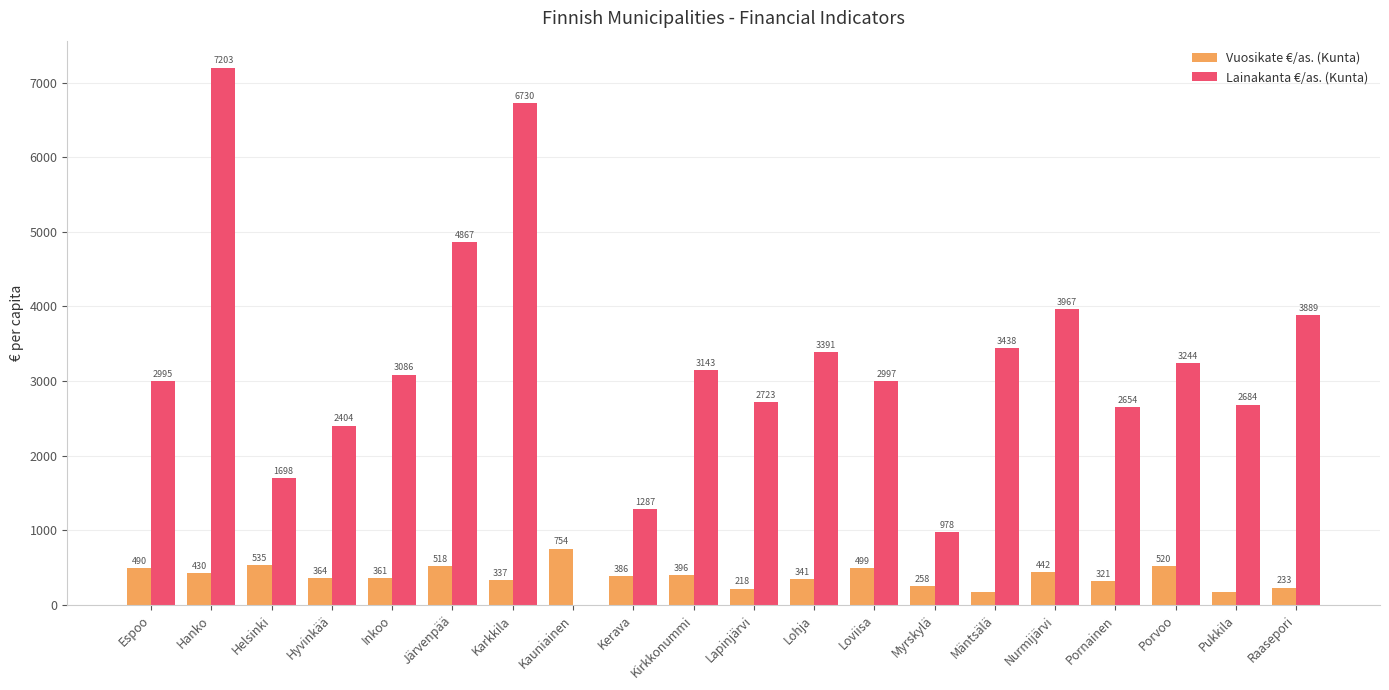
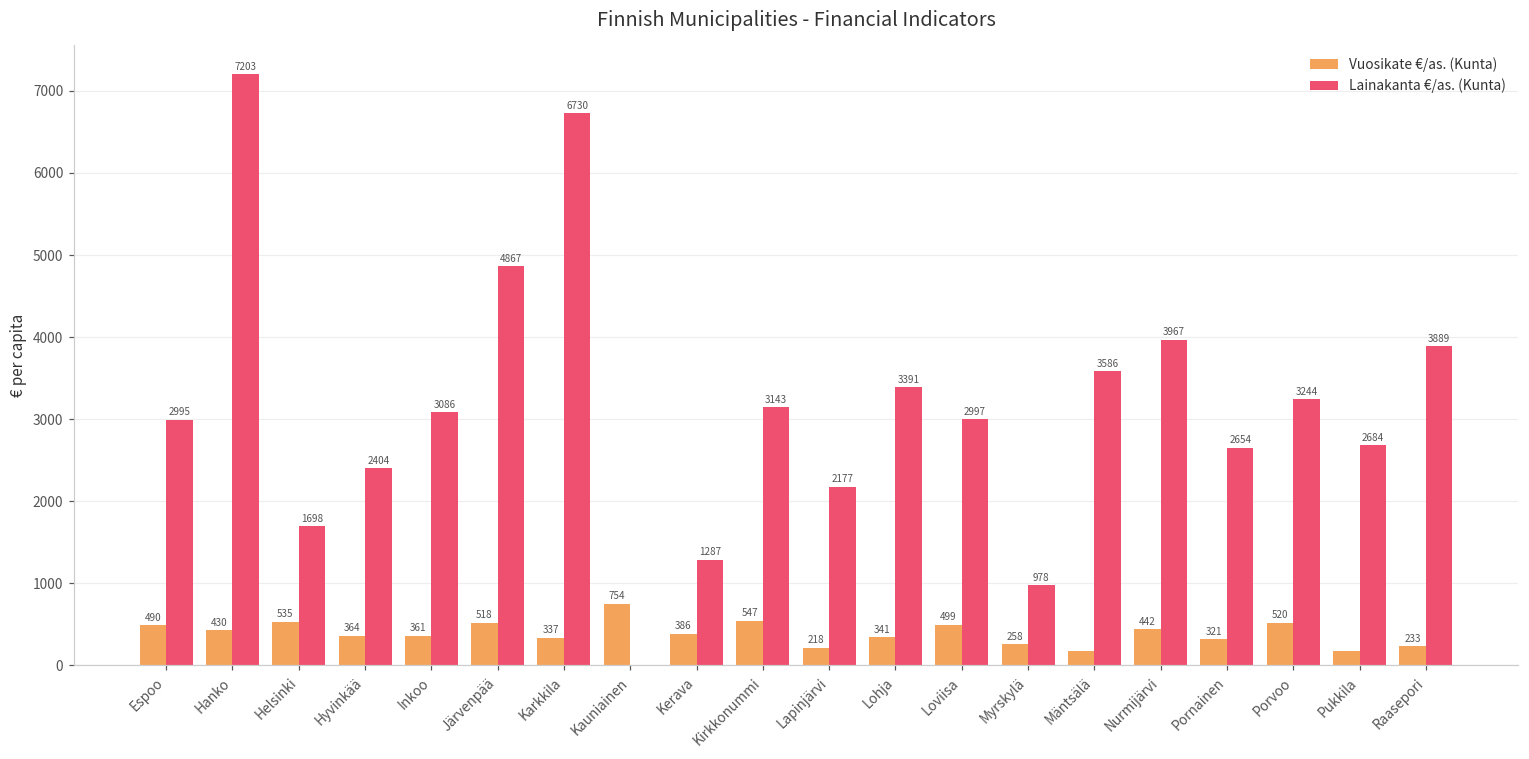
Vuosikate €/as. (Kunta), Kirkkonummi: 396 -> 547
Lainakanta €/as. (Kunta), Lapinjärvi: 2723 -> 2177
Lainakanta €/as. (Kunta), Mäntsälä: 3438 -> 3586
